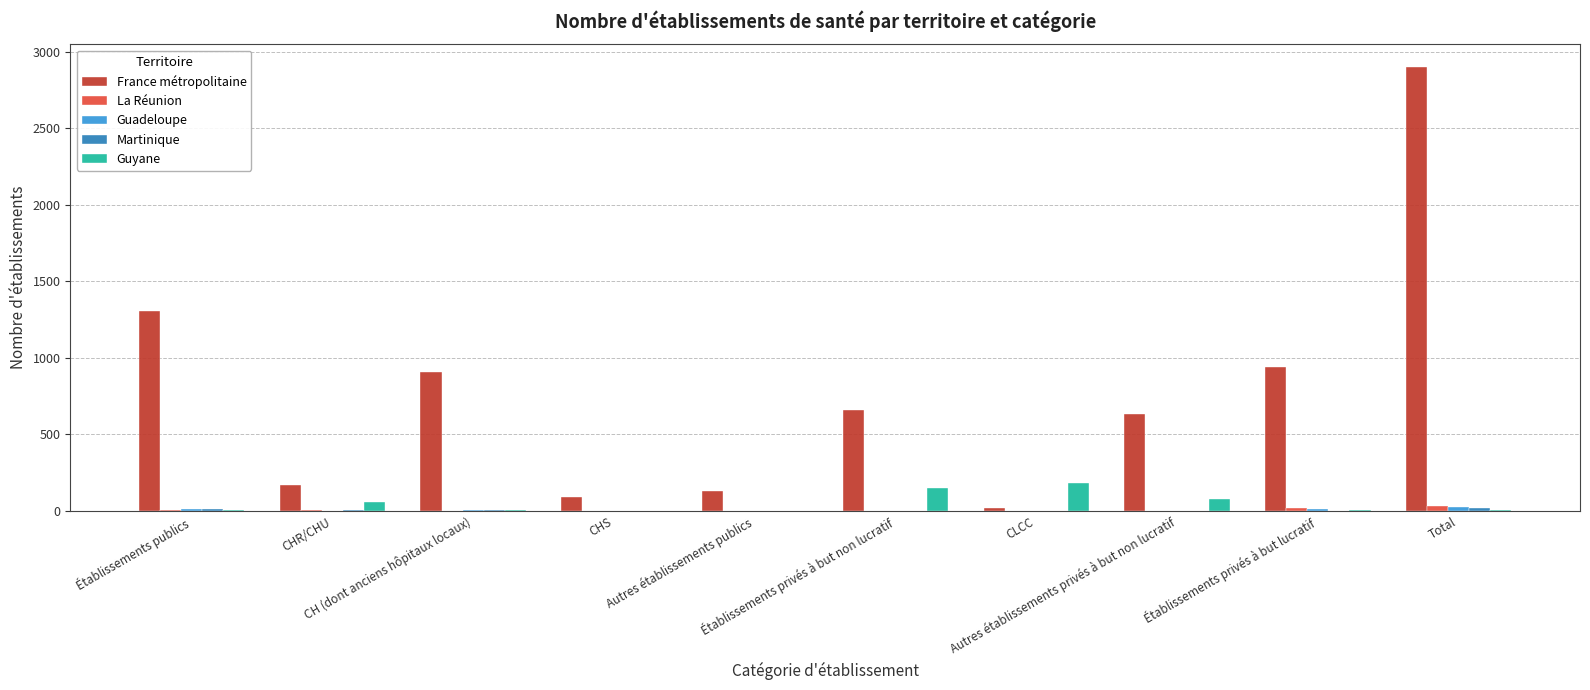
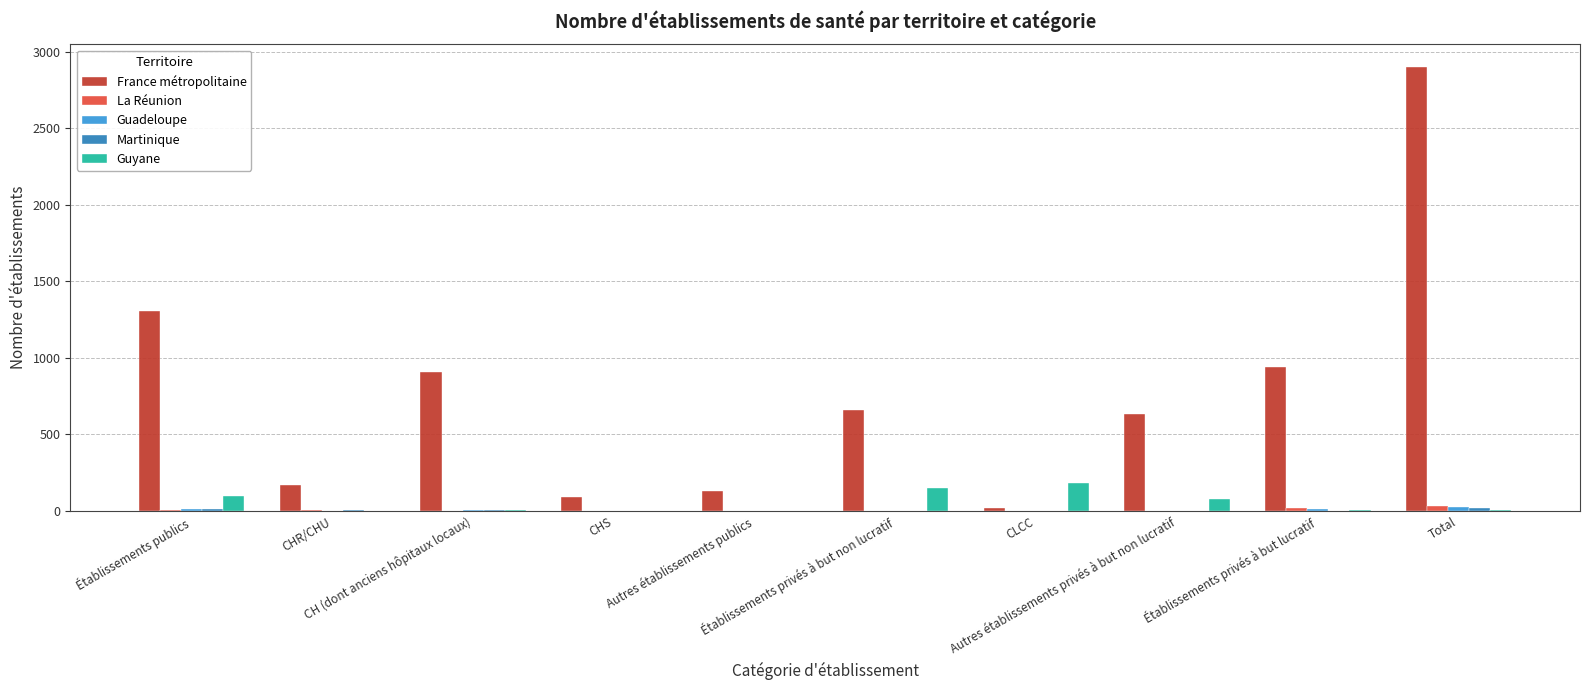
Guyane, Établissements publics: 0 -> 100
Guyane, CHR/CHU: 60 -> 0
